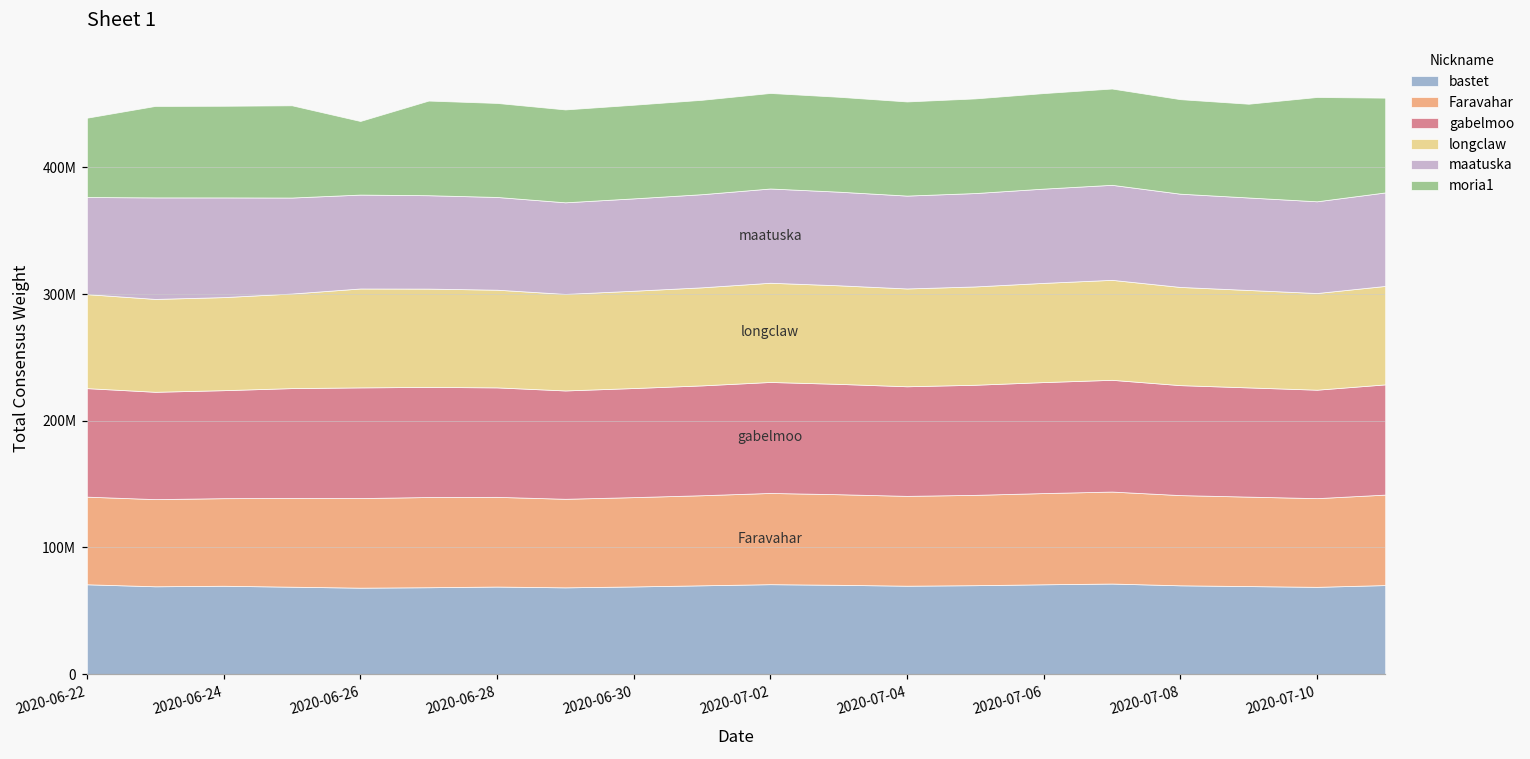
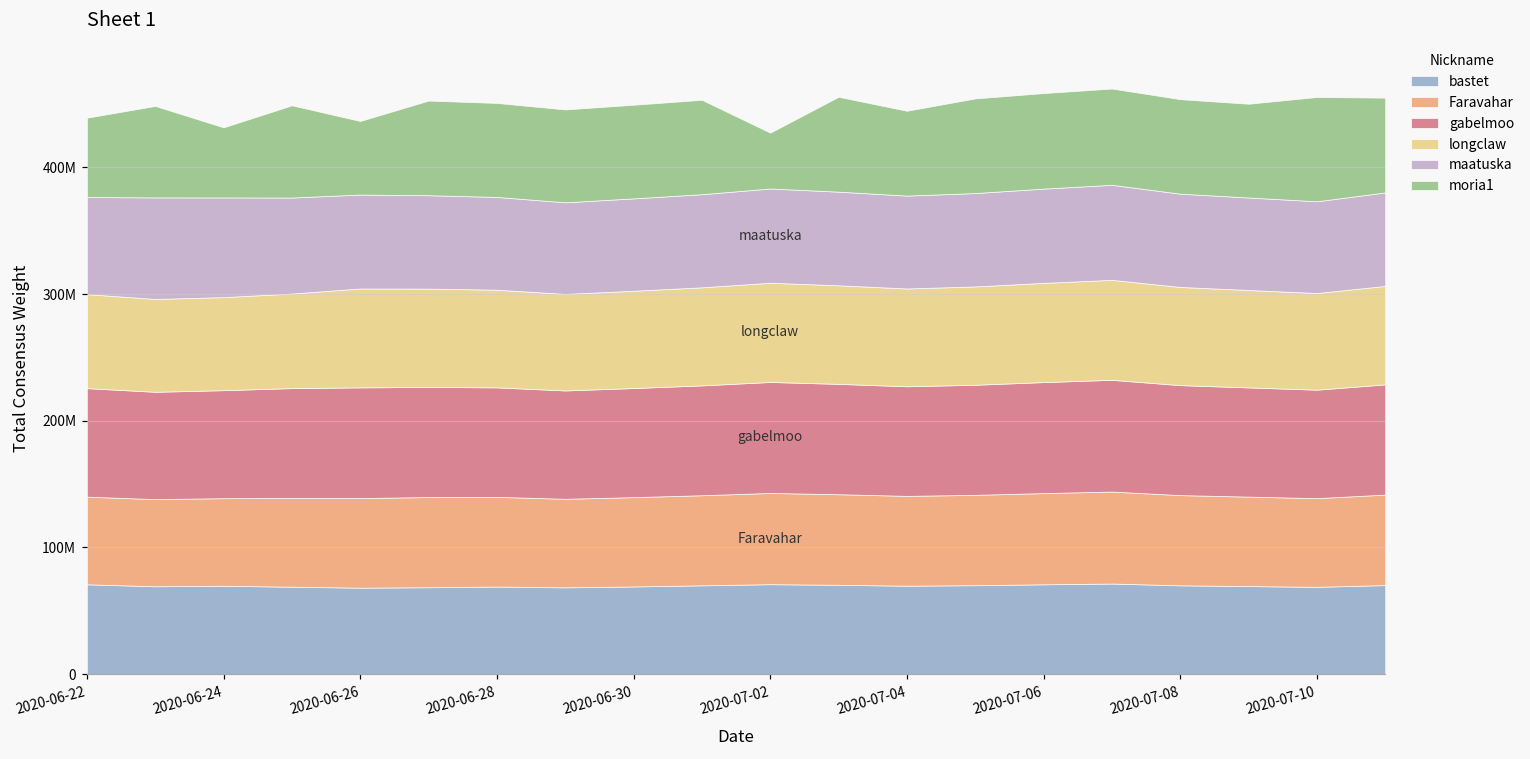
moria1, 2020-06-24: 72000000 -> 55000000
moria1, 2020-07-02: 75000000 -> 44000000
moria1, 2020-07-04: 74000000 -> 67000000
